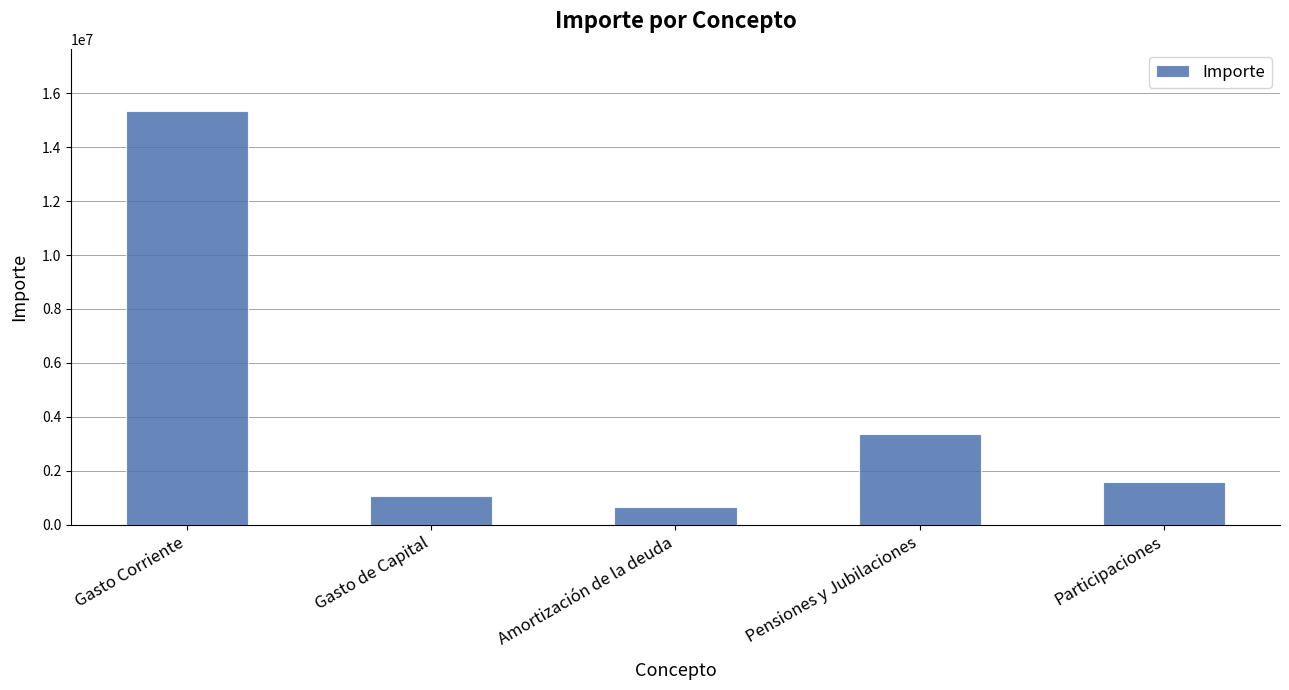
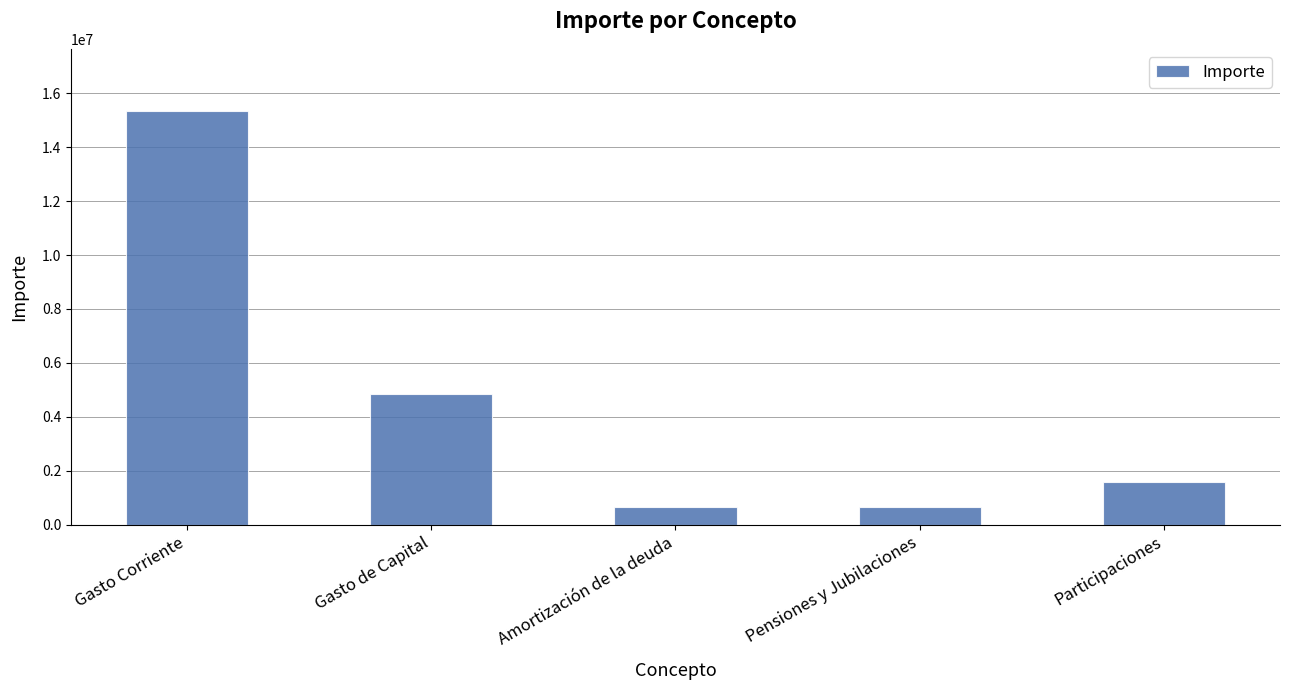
Gasto de Capital: 1100000 -> 4800000
Pensiones y Jubilaciones: 3400000 -> 600000
